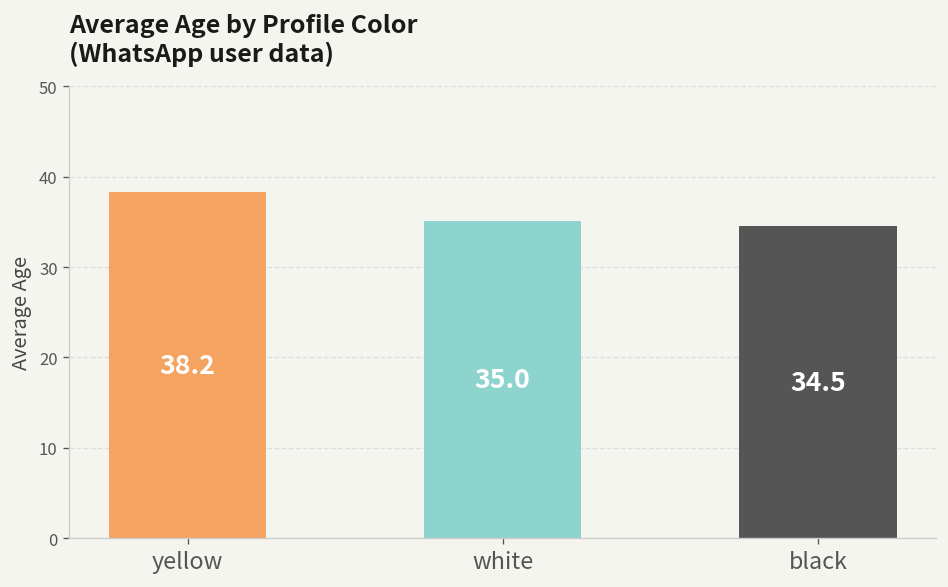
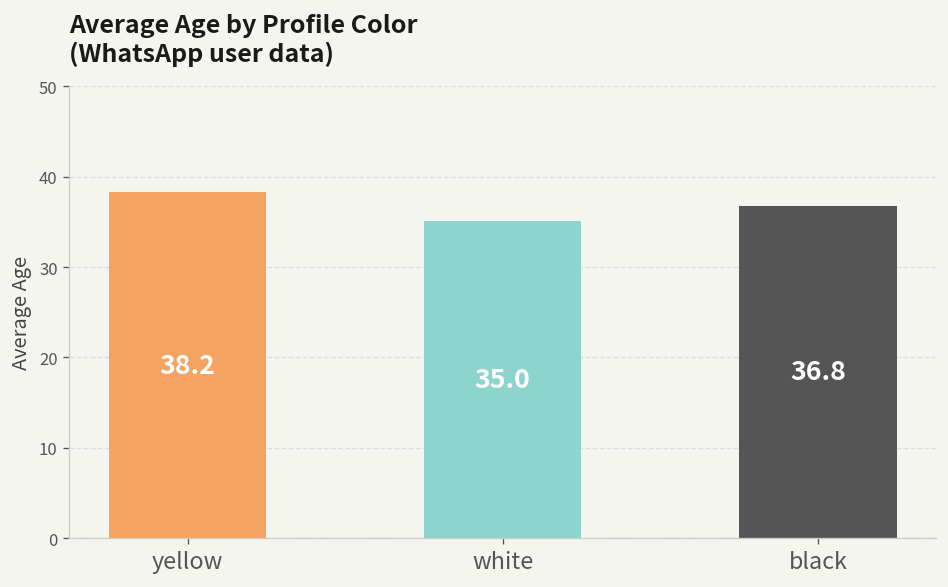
black: 34.5 -> 36.8
